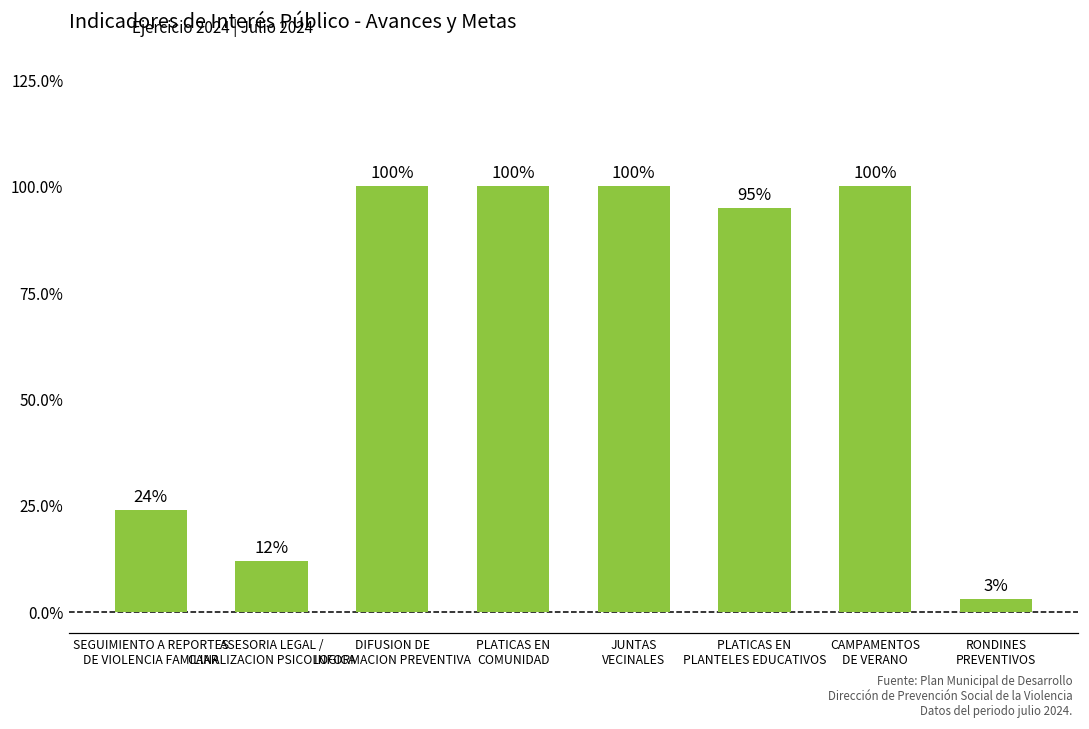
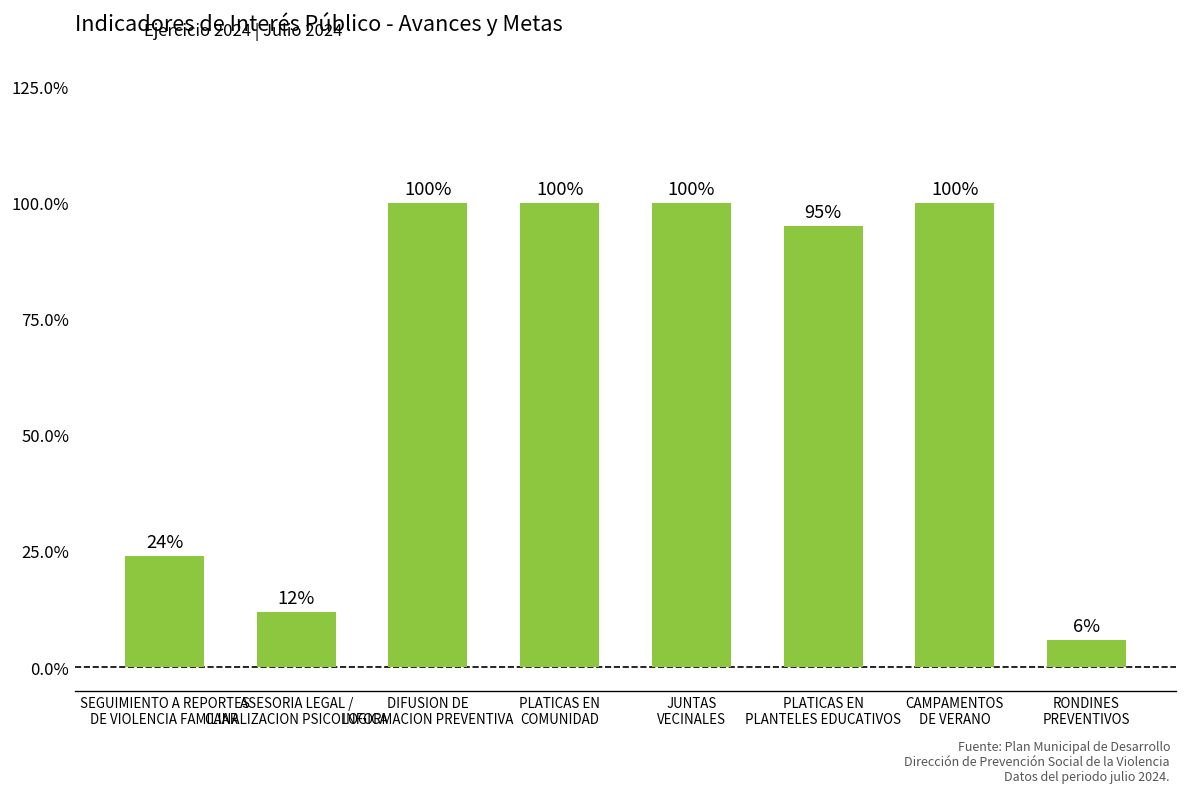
RONDINES PREVENTIVOS: 3% -> 6%
